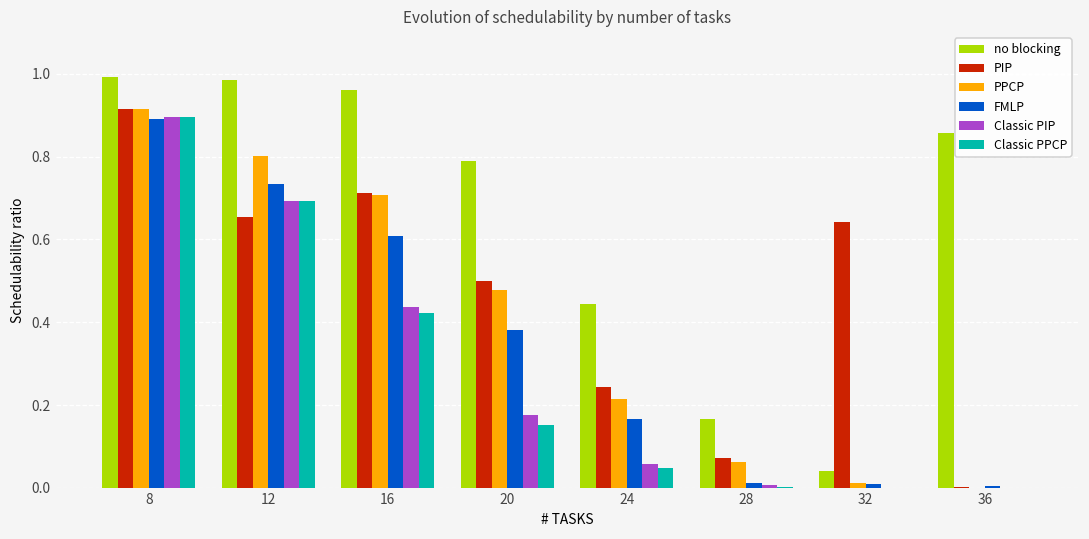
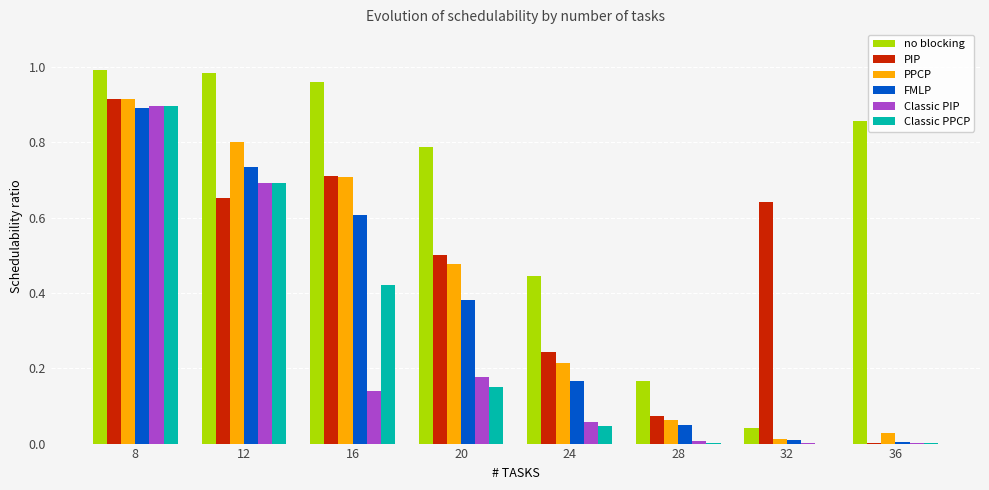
Classic PIP, 16: 0.44 -> 0.14
FMLP, 28: 0.01 -> 0.05
PPCP, 36: 0.00 -> 0.03
